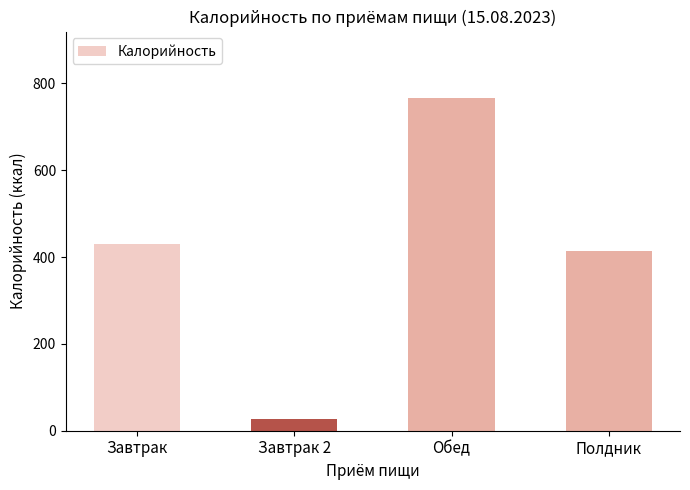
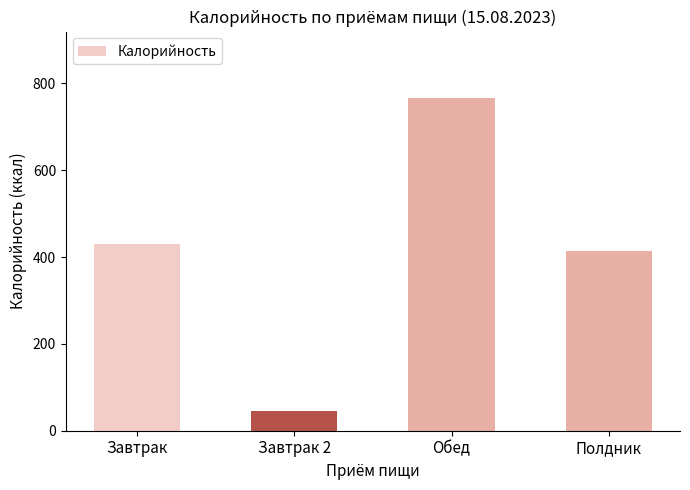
Завтрак 2: 30 -> 50
